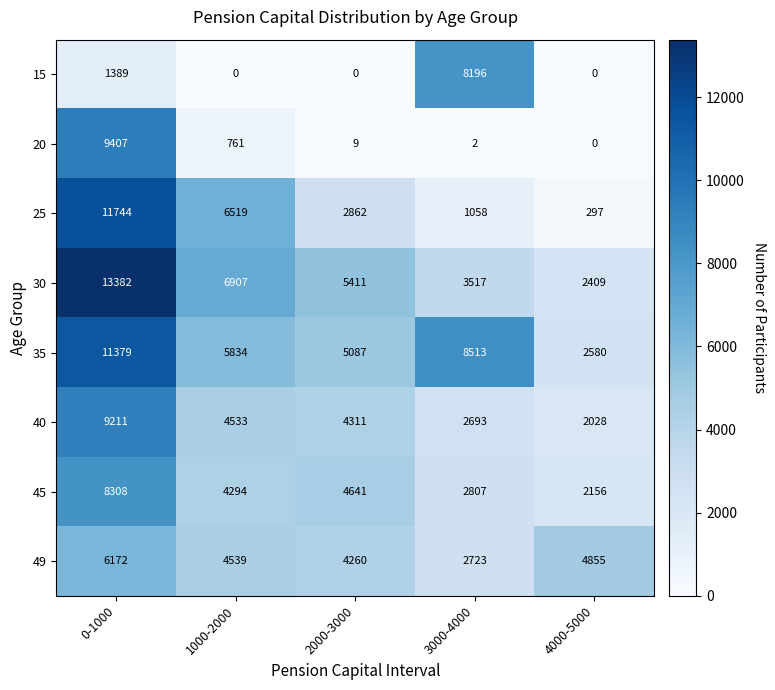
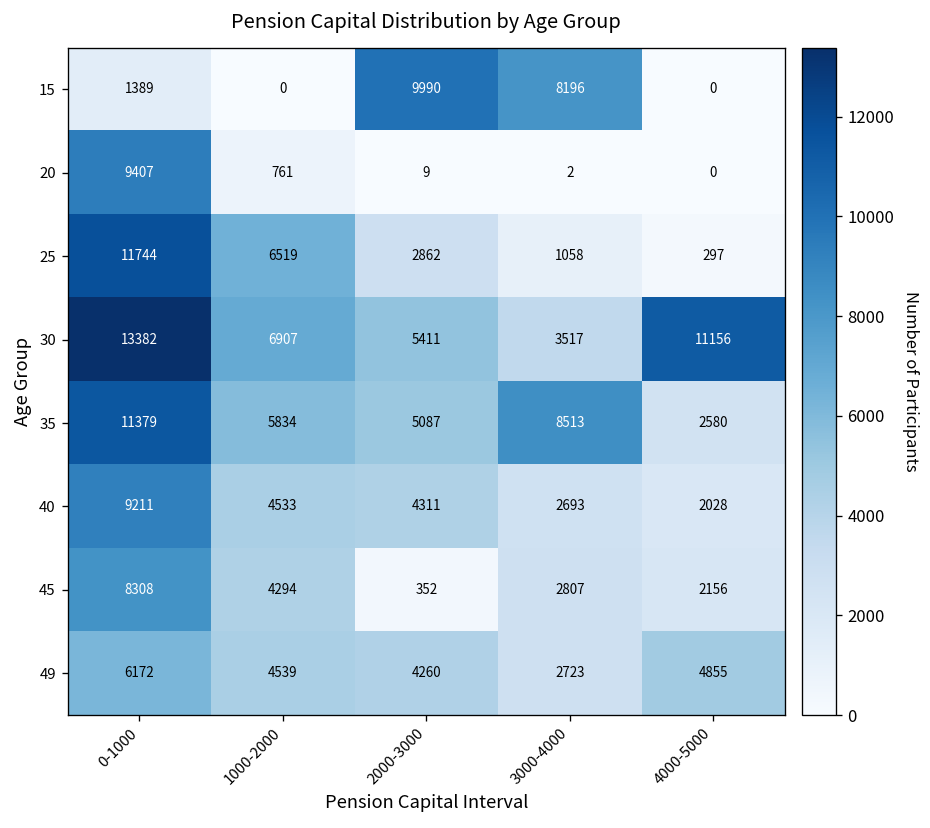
15, 2000-3000: 0 -> 9990
30, 4000-5000: 2409 -> 11156
45, 2000-3000: 4641 -> 352
